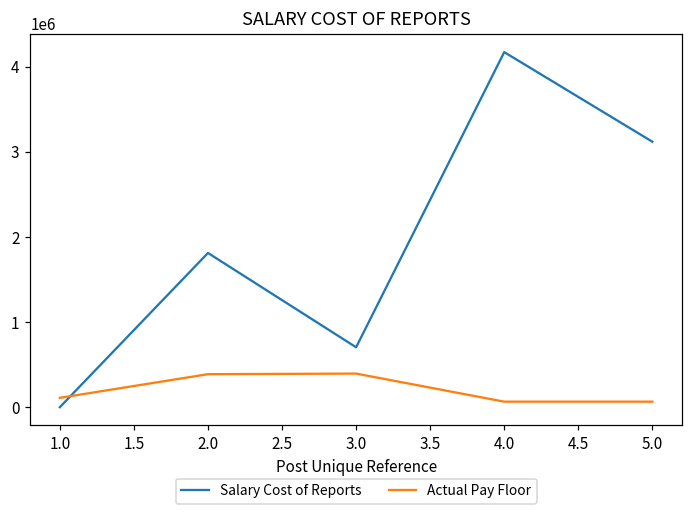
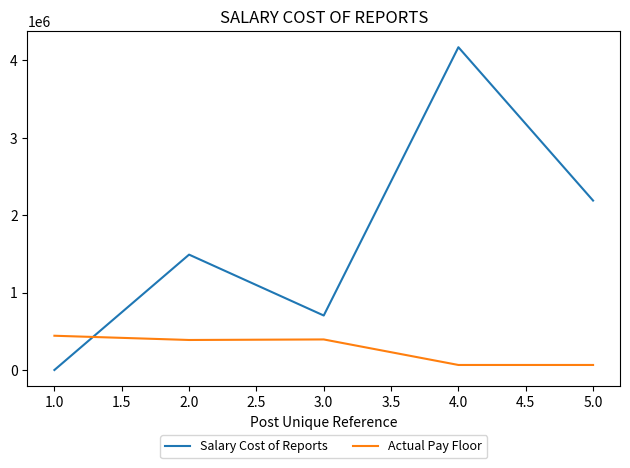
Actual Pay Floor, 1.0: 100000 -> 400000
Salary Cost of Reports, 2.0: 1800000 -> 1500000
Salary Cost of Reports, 5.0: 3100000 -> 2200000
